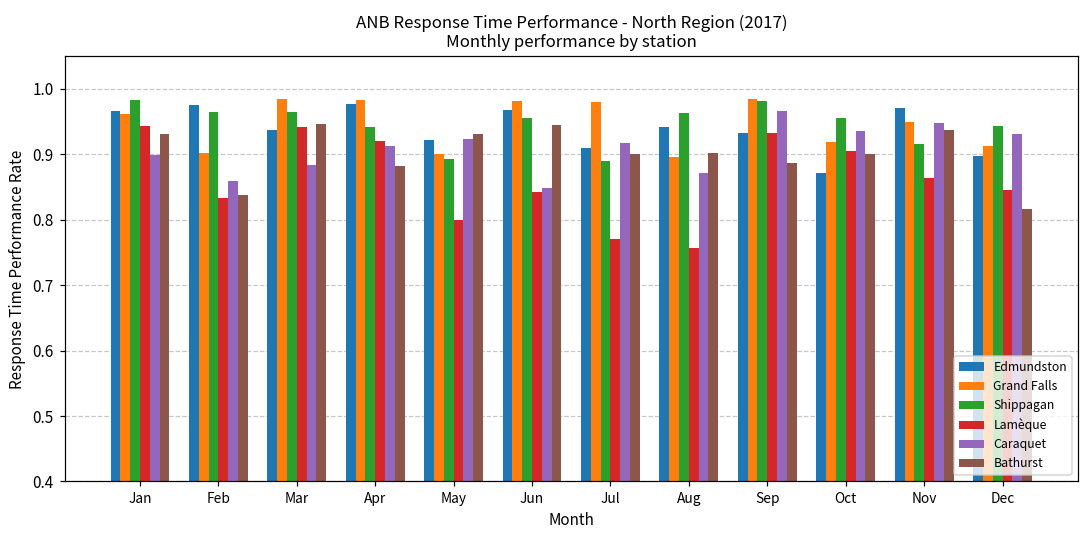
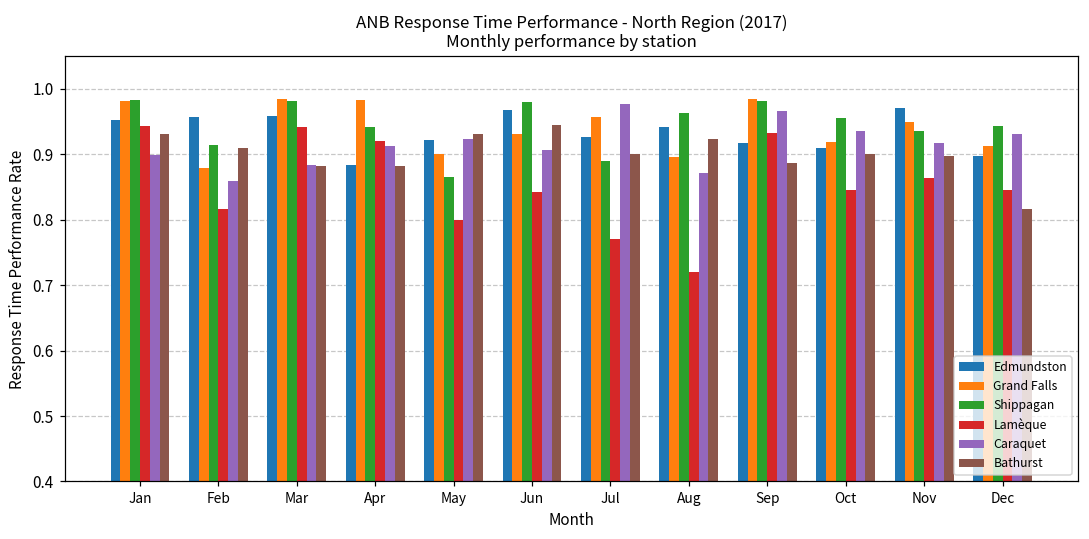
Edmundston, Jan: 0.97 -> 0.95
Grand Falls, Jan: 0.96 -> 0.98
Edmundston, Feb: 0.98 -> 0.96
Grand Falls, Feb: 0.90 -> 0.88
Shippagan, Feb: 0.96 -> 0.91
Lamèque, Feb: 0.83 -> 0.82
Bathurst, Feb: 0.84 -> 0.91
Edmundston, Mar: 0.94 -> 0.96
Shippagan, Mar: 0.97 -> 0.98
Bathurst, Mar: 0.95 -> 0.88
Edmundston, Apr: 0.98 -> 0.88
Shippagan, May: 0.89 -> 0.87
Grand Falls, Jun: 0.98 -> 0.93
Shippagan, Jun: 0.96 -> 0.98
Caraquet, Jun: 0.85 -> 0.91
Edmundston, Jul: 0.91 -> 0.93
Grand Falls, Jul: 0.98 -> 0.96
Caraquet, Jul: 0.92 -> 0.98
Lamèque, Aug: 0.76 -> 0.72
Bathurst, Aug: 0.90 -> 0.92
Edmundston, Sep: 0.93 -> 0.92
Edmundston, Oct: 0.87 -> 0.91
Lamèque, Oct: 0.90 -> 0.85
Shippagan, Nov: 0.92 -> 0.94
Caraquet, Nov: 0.95 -> 0.92
Bathurst, Nov: 0.94 -> 0.90
